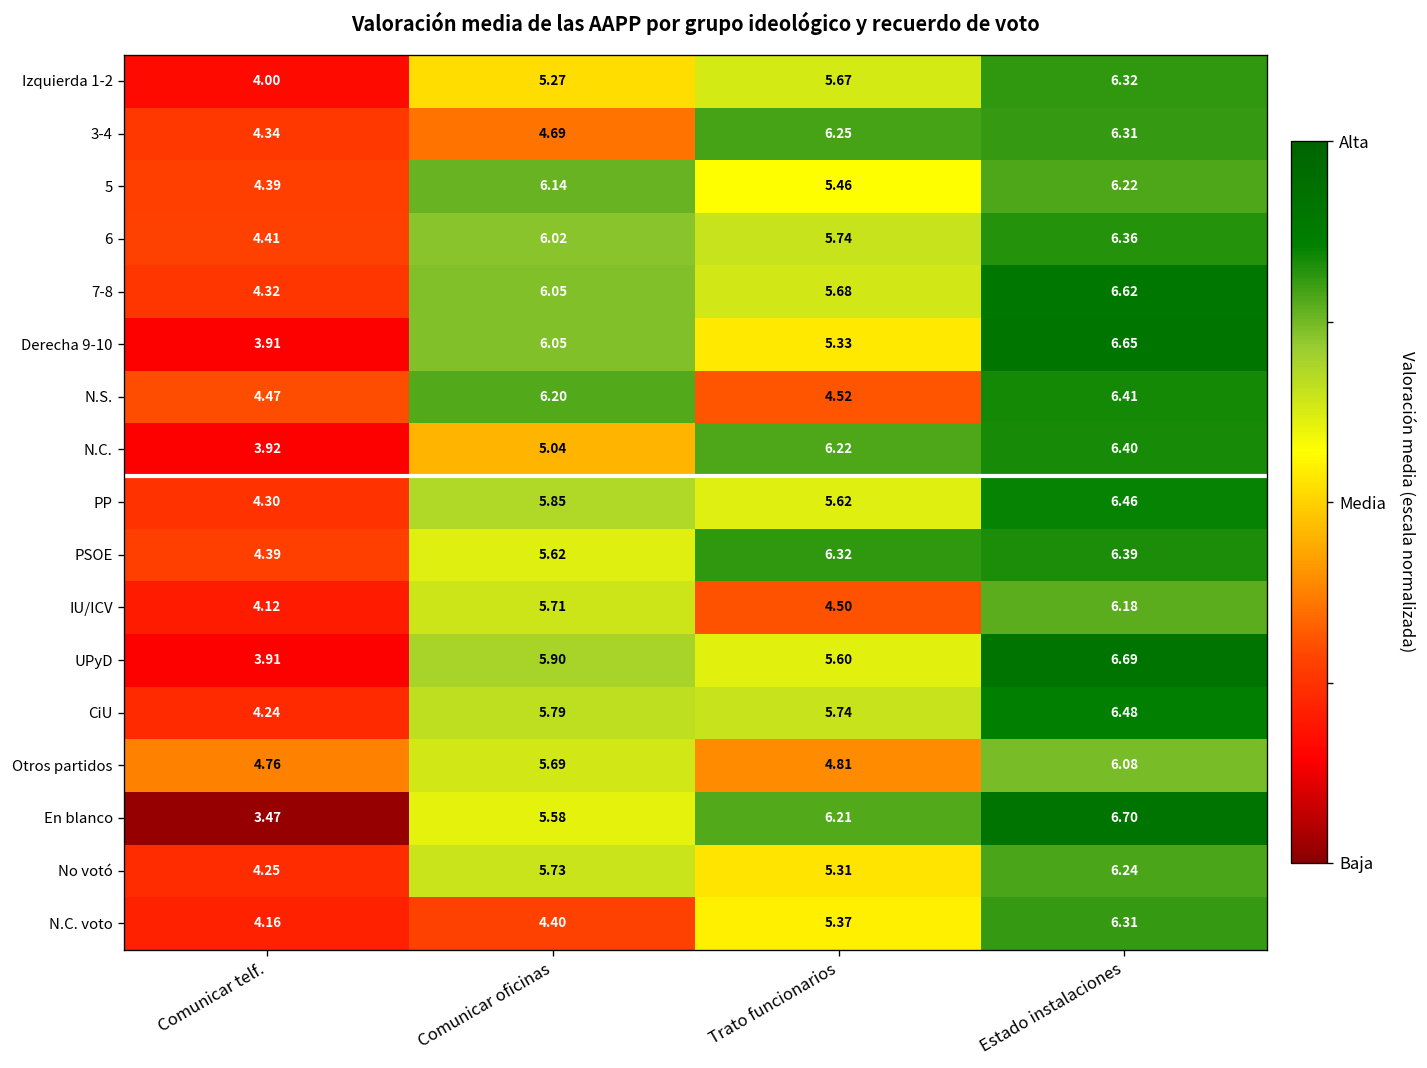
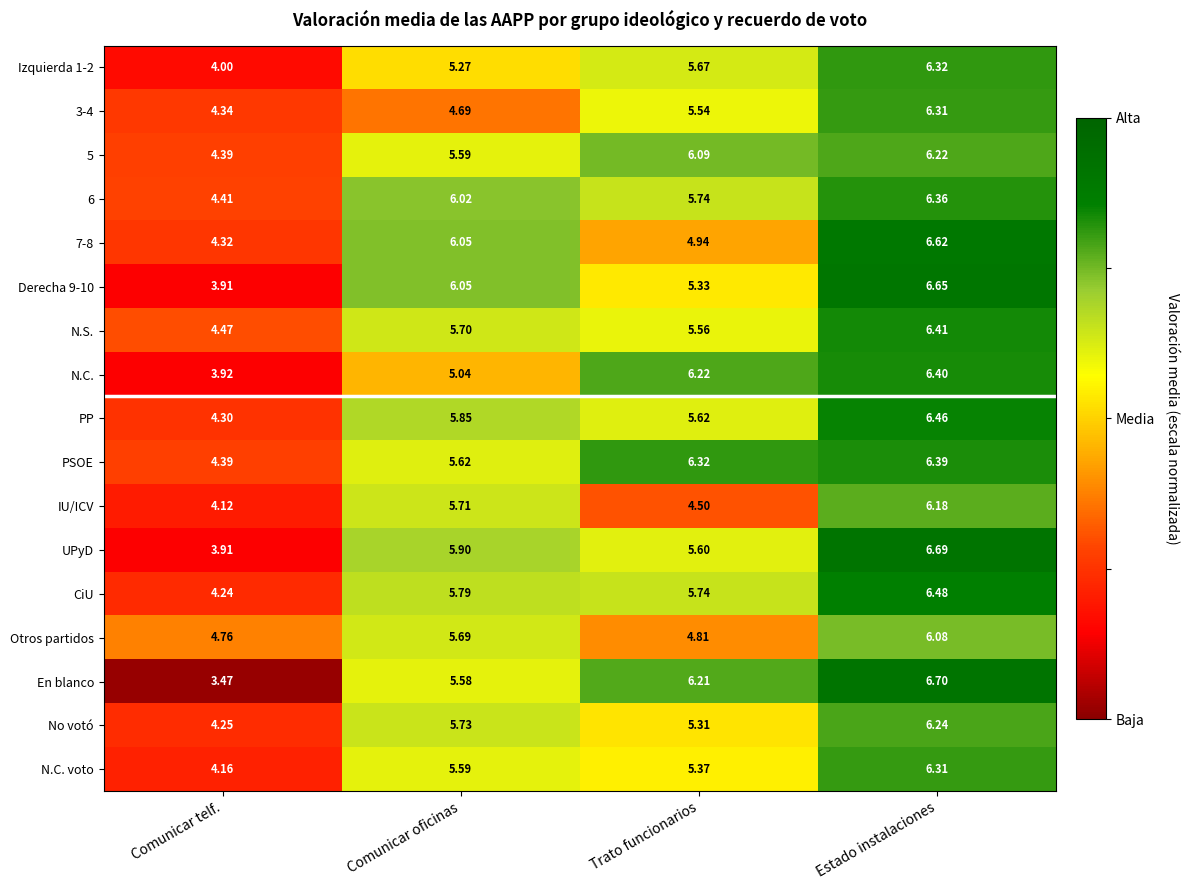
3-4, Trato funcionarios: 6.25 -> 5.54
5, Comunicar oficinas: 6.14 -> 5.59
5, Trato funcionarios: 5.46 -> 6.09
7-8, Trato funcionarios: 5.68 -> 4.94
N.S., Comunicar oficinas: 6.20 -> 5.70
N.S., Trato funcionarios: 4.52 -> 5.56
N.C. voto, Comunicar oficinas: 4.40 -> 5.59
